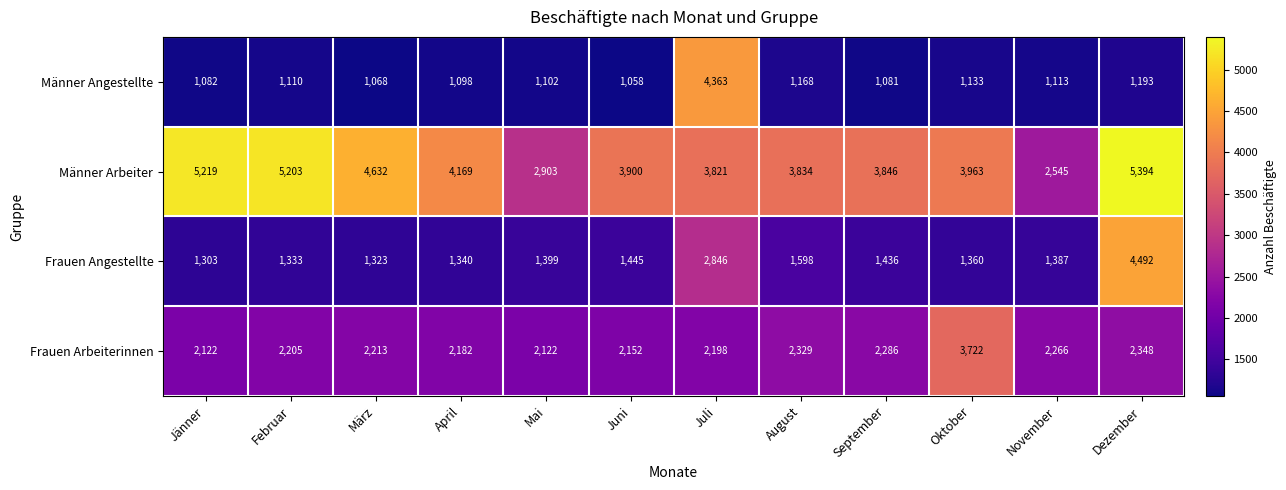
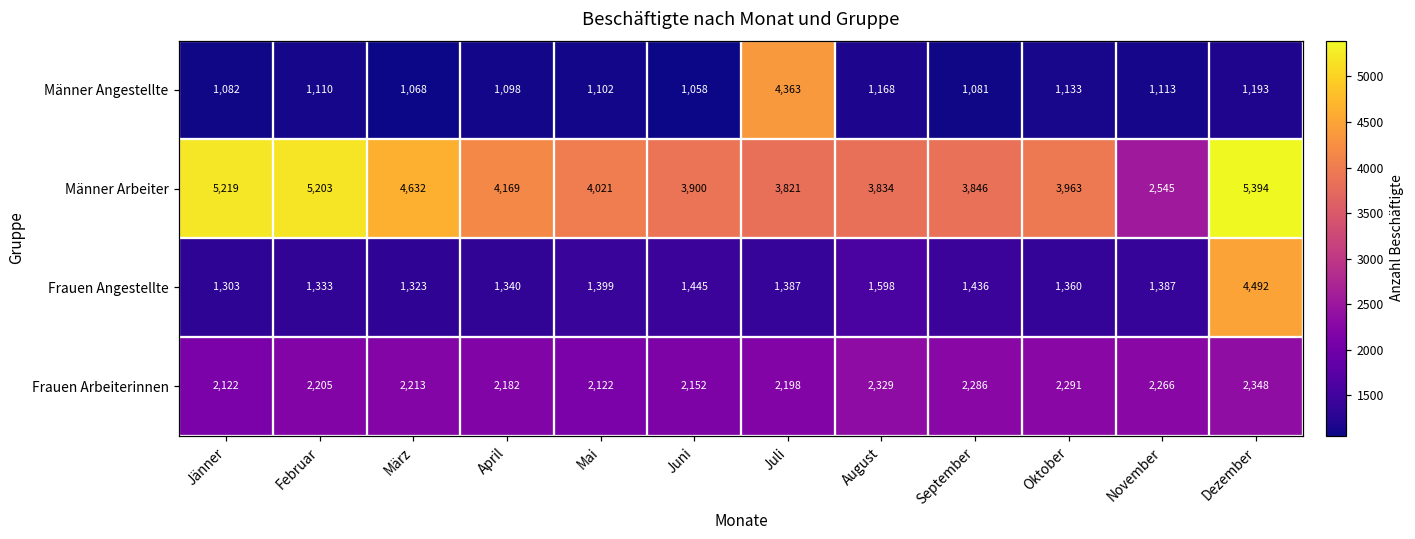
Männer Arbeiter, Mai: 2,903 -> 4,021
Frauen Angestellte, Juli: 2,846 -> 1,387
Frauen Arbeiterinnen, Oktober: 3,722 -> 2,291
